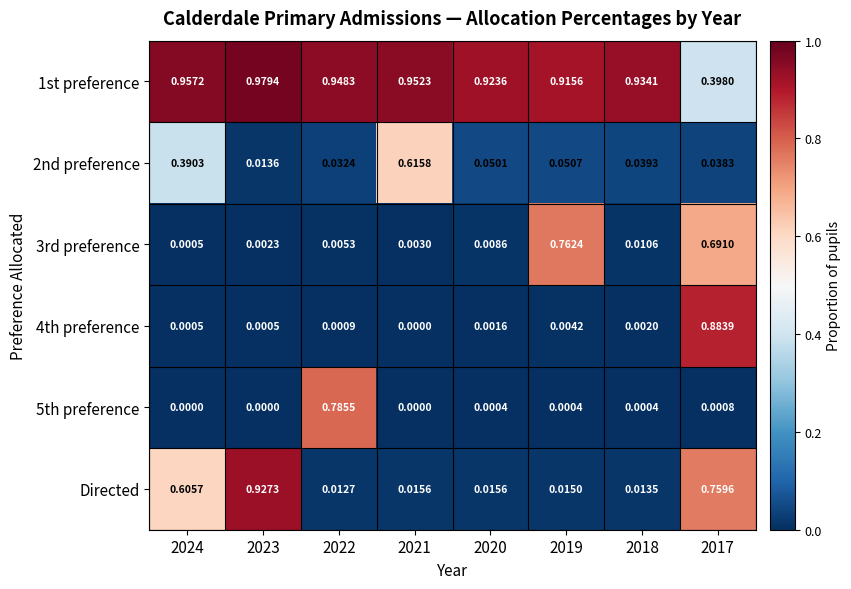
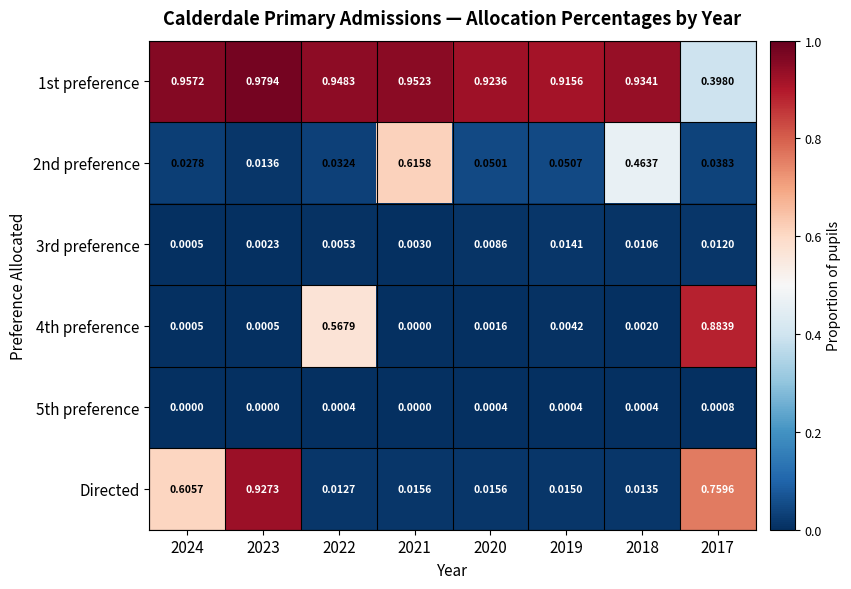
2nd preference, 2024: 0.3903 -> 0.0278
2nd preference, 2018: 0.0393 -> 0.4637
3rd preference, 2019: 0.7624 -> 0.0141
3rd preference, 2017: 0.6910 -> 0.0120
4th preference, 2022: 0.0009 -> 0.5679
5th preference, 2022: 0.7855 -> 0.0004
